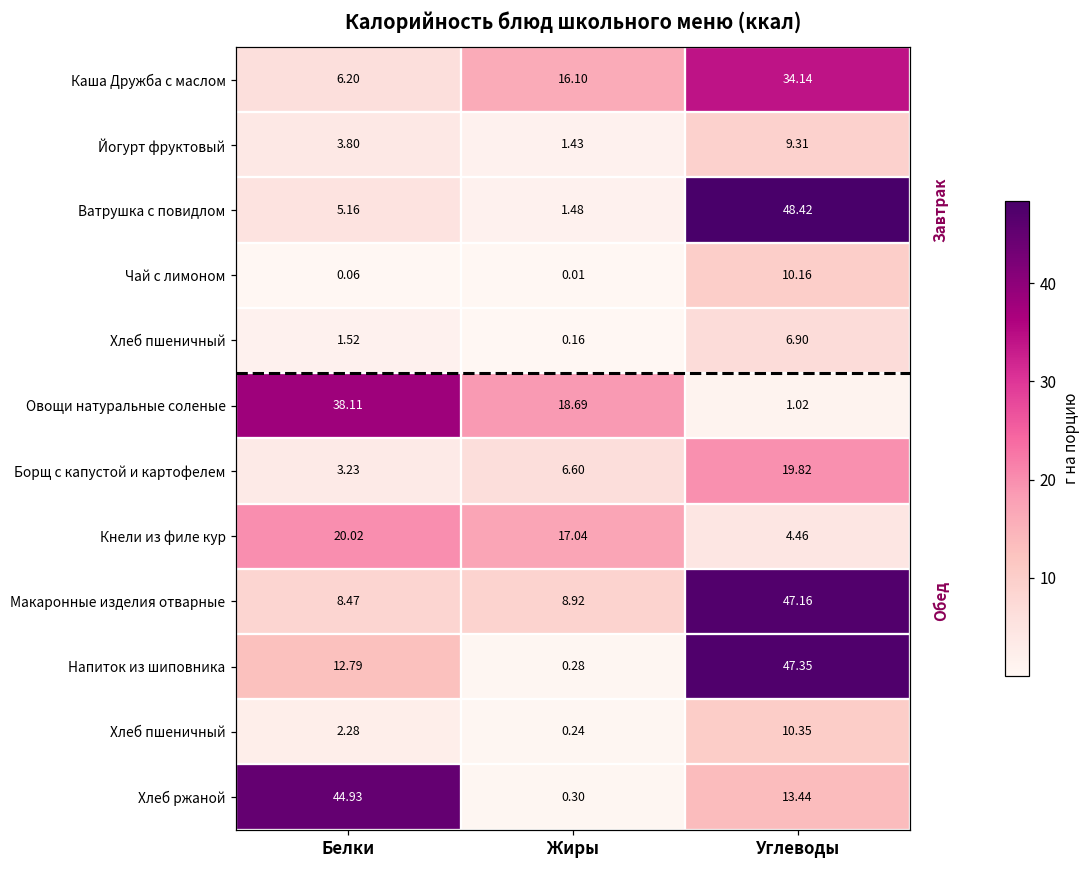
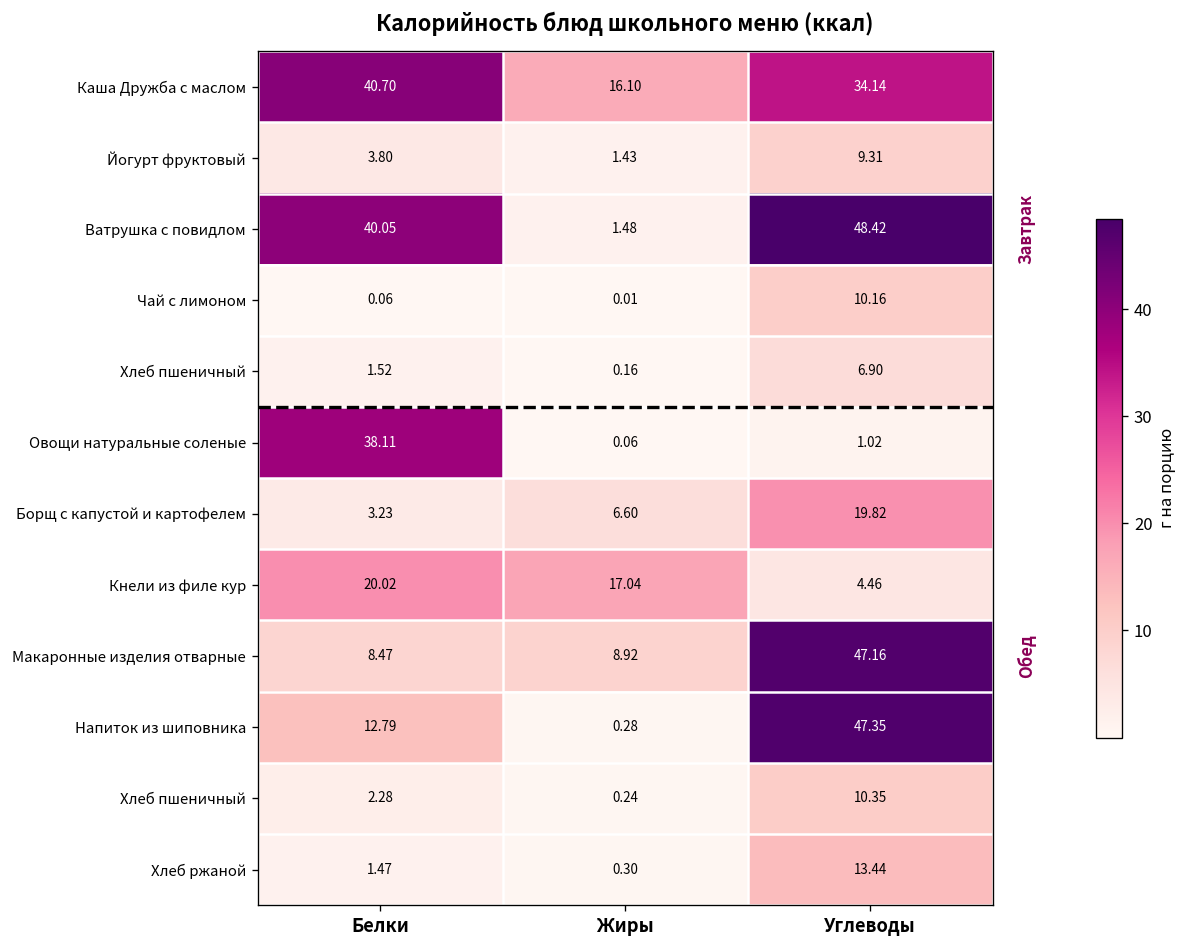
Каша Дружба с маслом, Белки: 6.20 -> 40.70
Ватрушка с повидлом, Белки: 5.16 -> 40.05
Овощи натуральные соленые, Жиры: 18.69 -> 0.06
Хлеб ржаной, Белки: 44.93 -> 1.47
